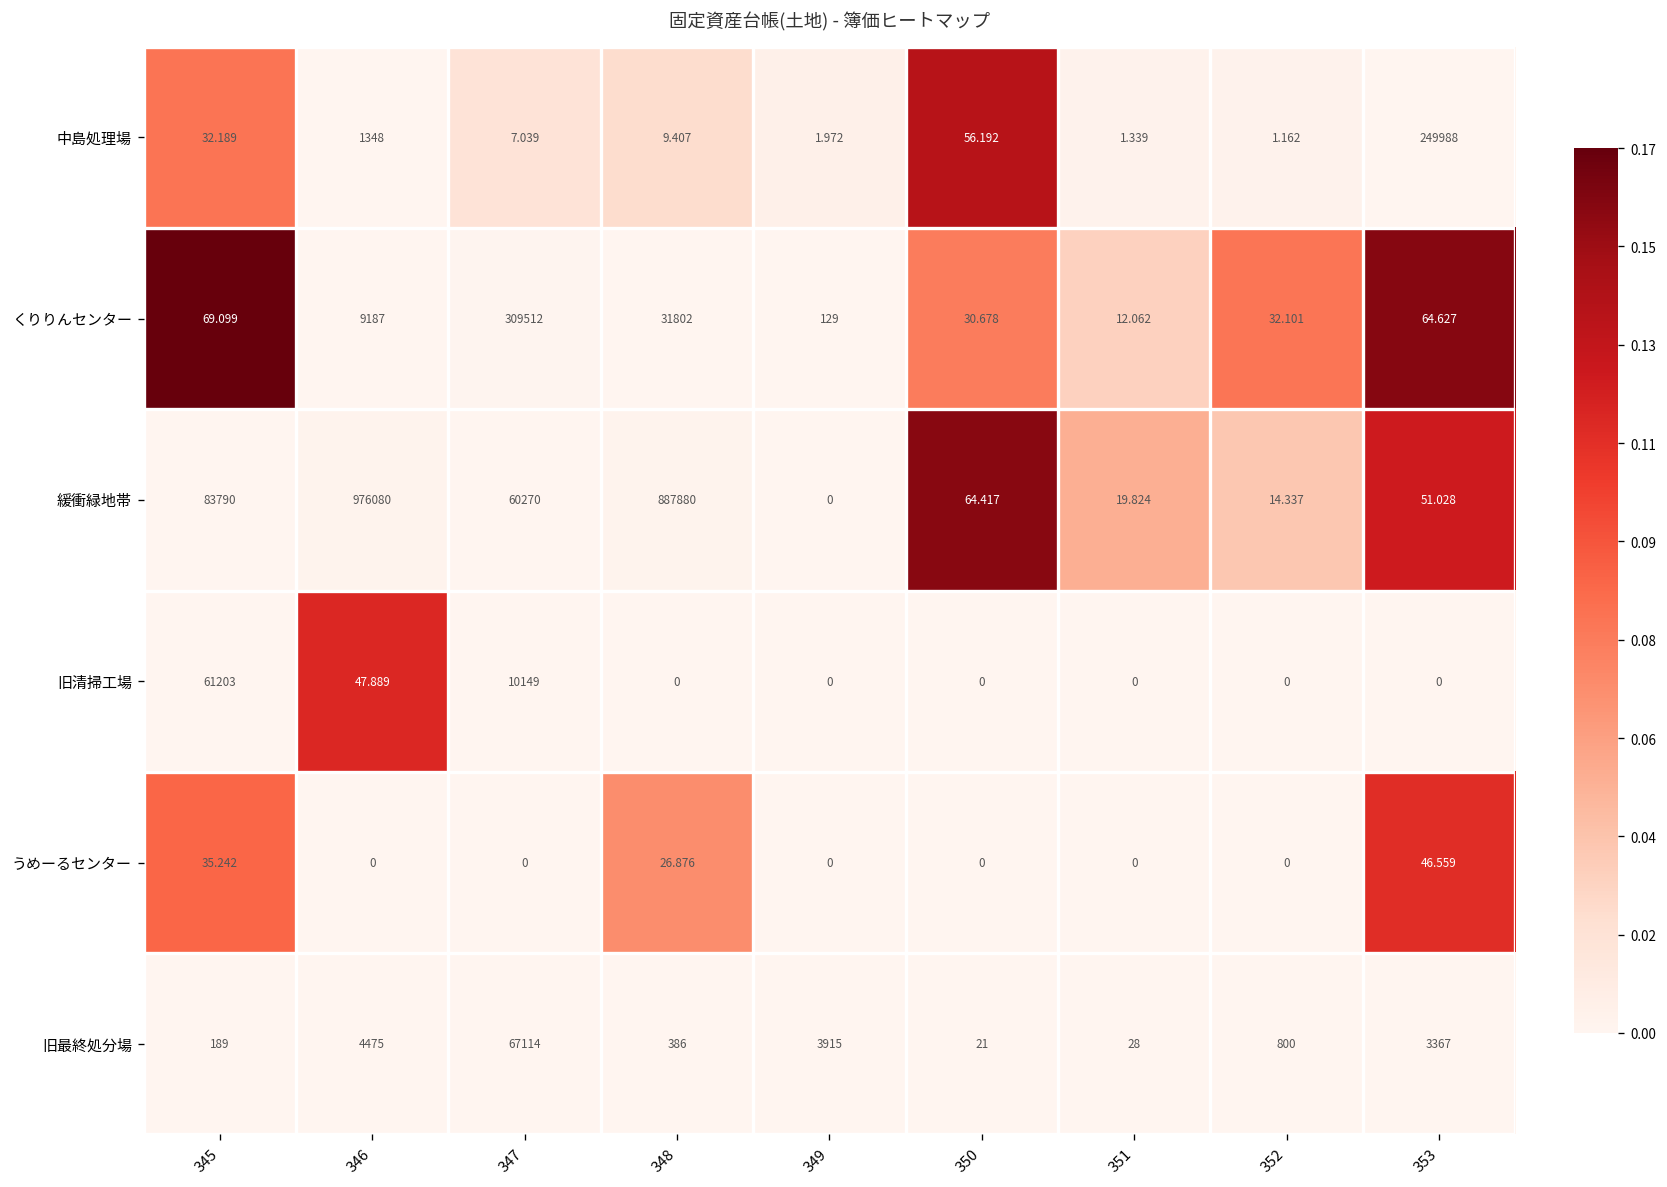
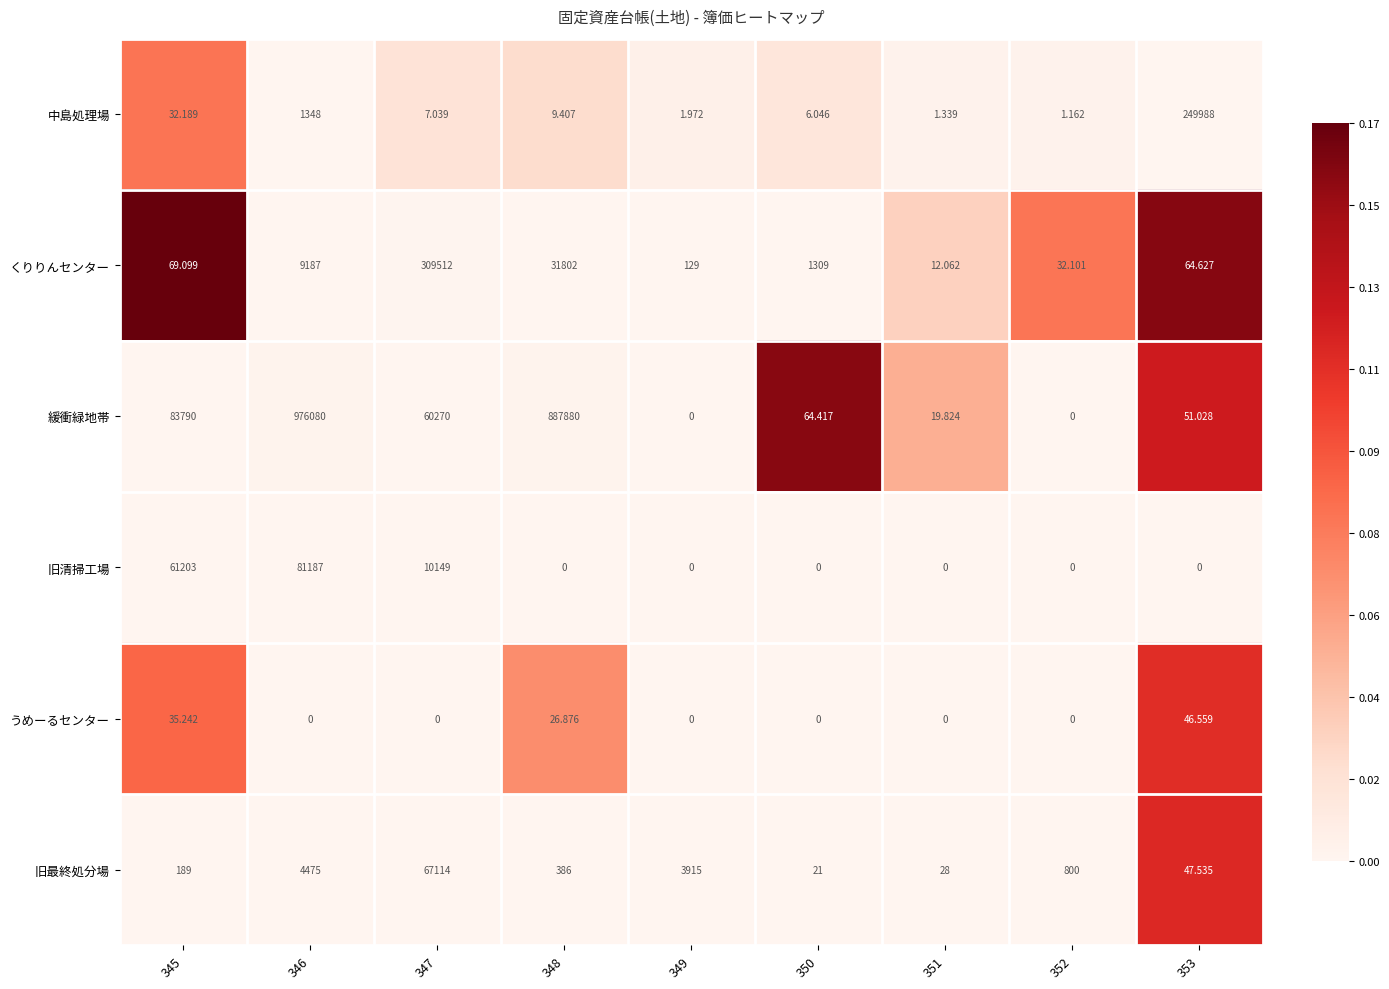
中島処理場, 350: 56.192 -> 6.046
くりりんセンター, 350: 30.678 -> 1309
緩衝緑地帯, 352: 14.337 -> 0
旧清掃工場, 346: 47.889 -> 81187
旧最終処分場, 353: 3367 -> 47.535
